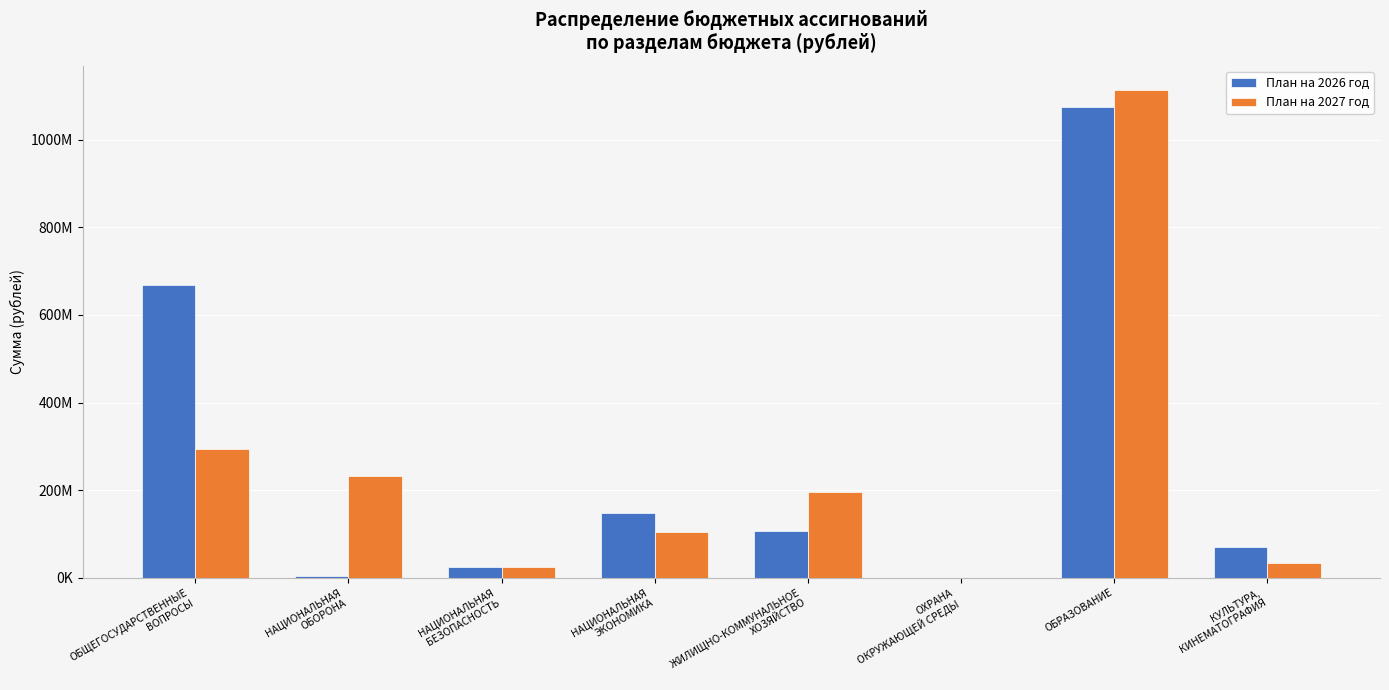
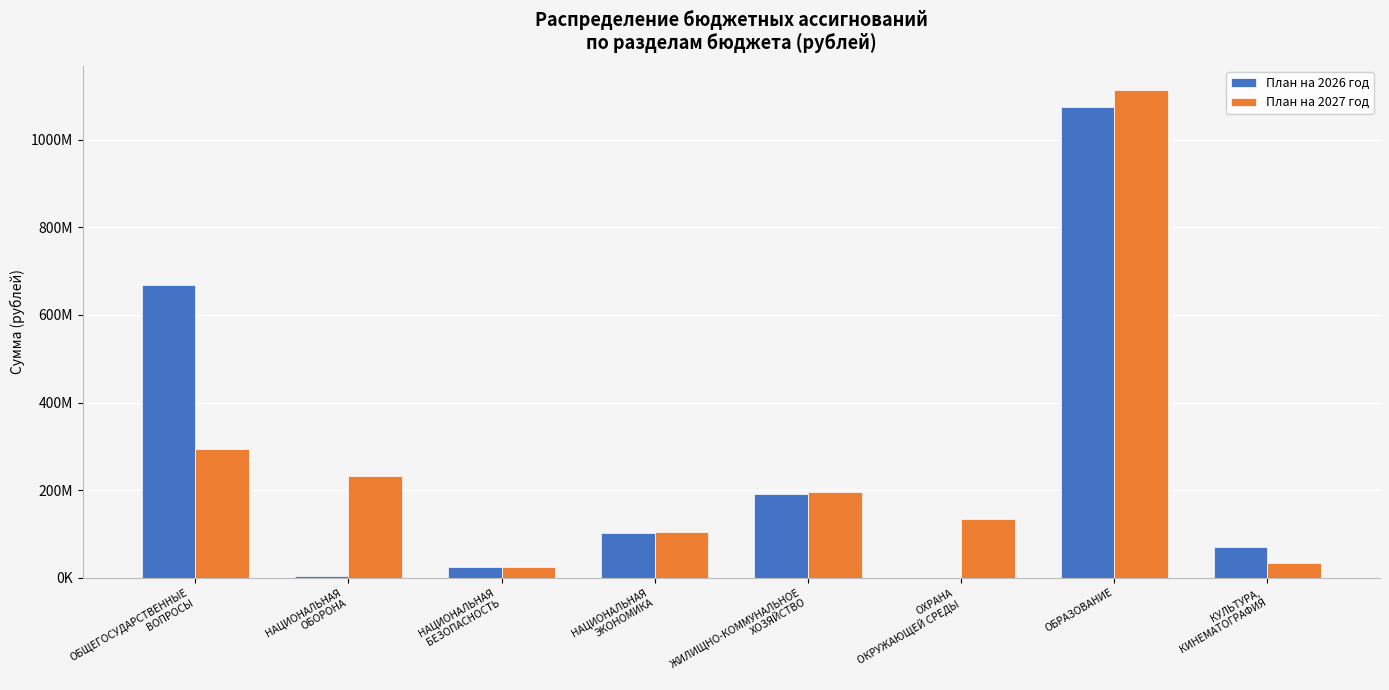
План на 2026 год, НАЦИОНАЛЬНАЯ ЭКОНОМИКА: 150000000 -> 100000000
План на 2026 год, ЖИЛИЩНО-КОММУНАЛЬНОЕ ХОЗЯЙСТВО: 110000000 -> 190000000
План на 2027 год, ОХРАНА ОКРУЖАЮЩЕЙ СРЕДЫ: 0 -> 140000000
